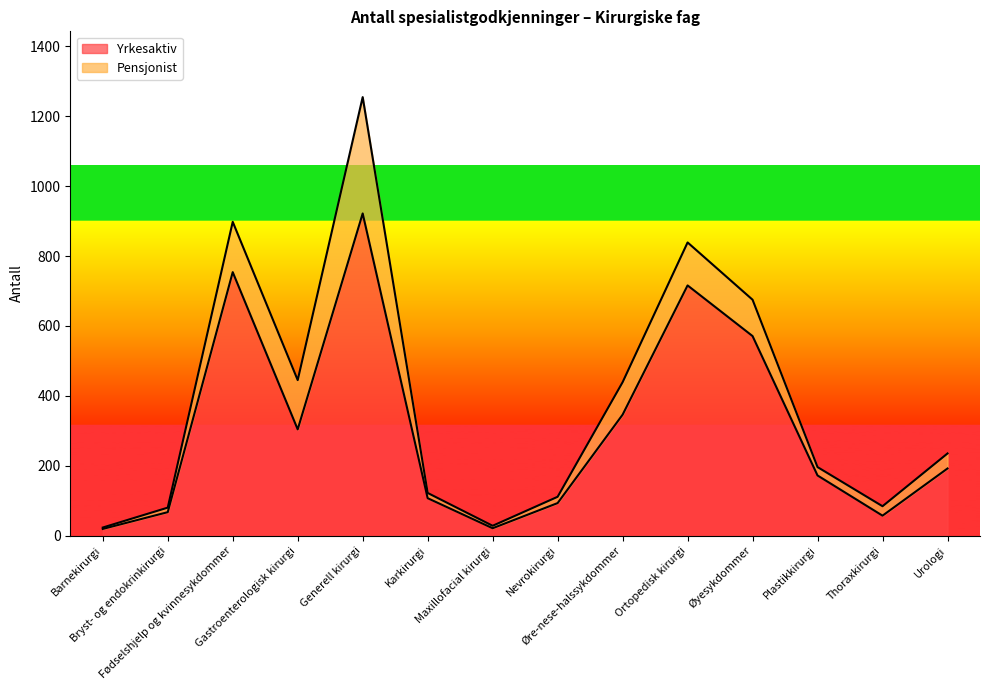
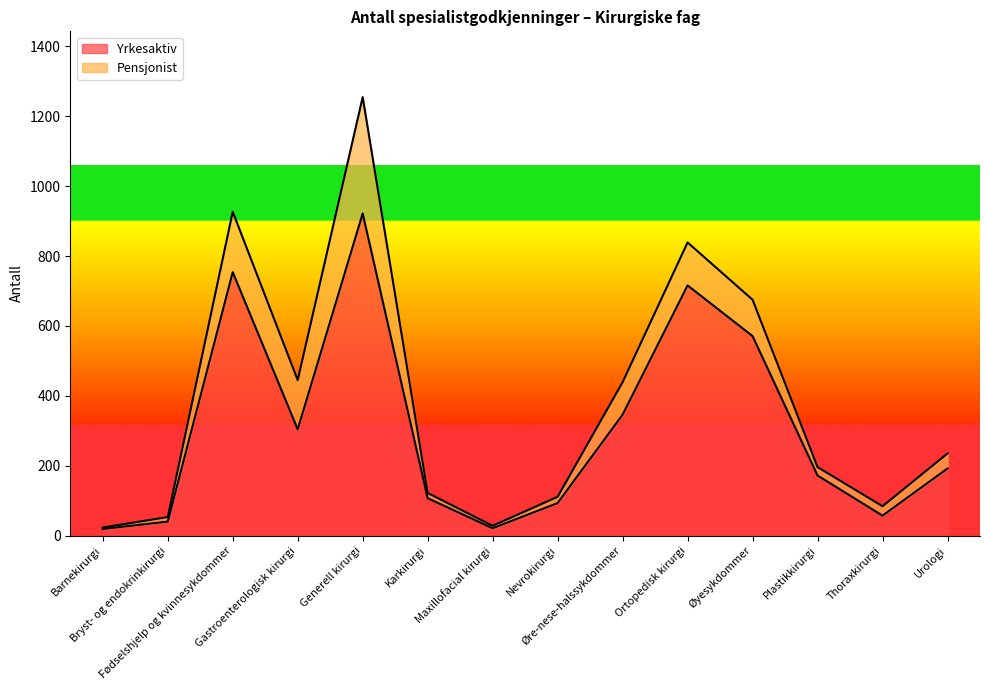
Yrkesaktiv, Bryst- og endokrinkirurgi: 70 -> 40
Pensjonist, Fødselshjelp og kvinnesykdommer: 140 -> 170
